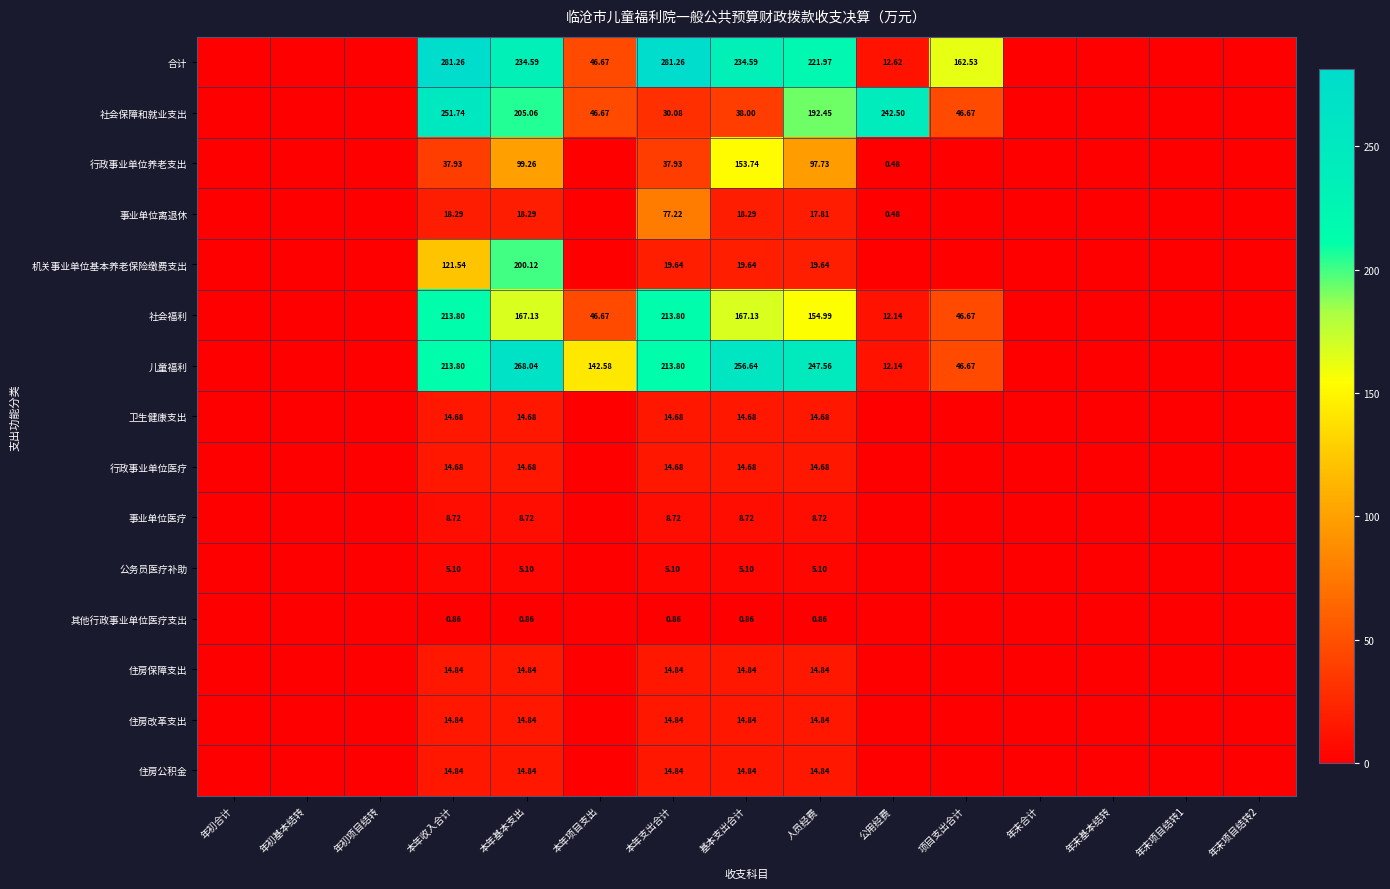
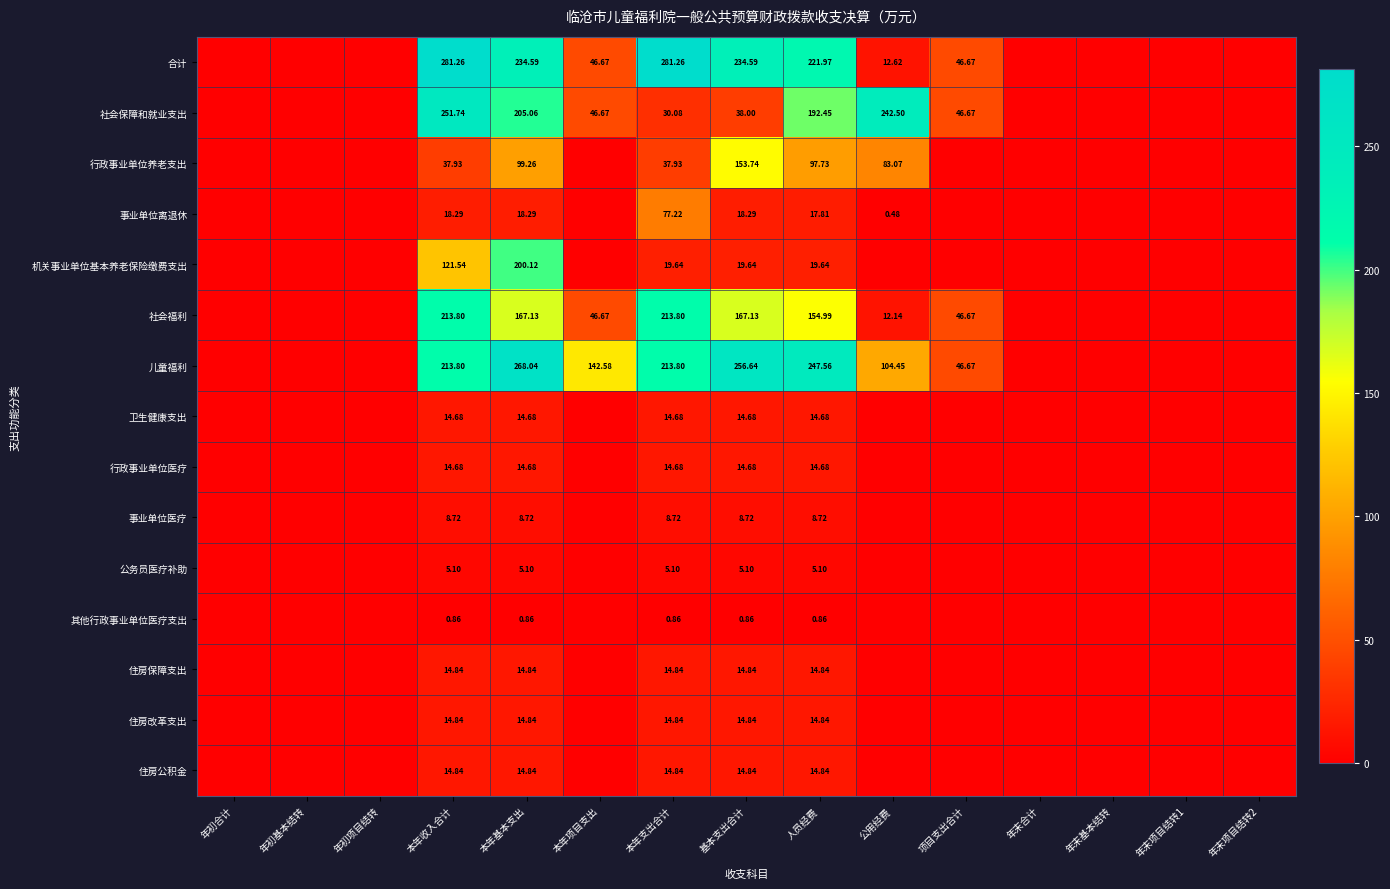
合计, 项目支出合计: 162.53 -> 46.67
行政事业单位养老支出, 公用经费: 0.48 -> 83.07
儿童福利, 公用经费: 12.14 -> 104.45
